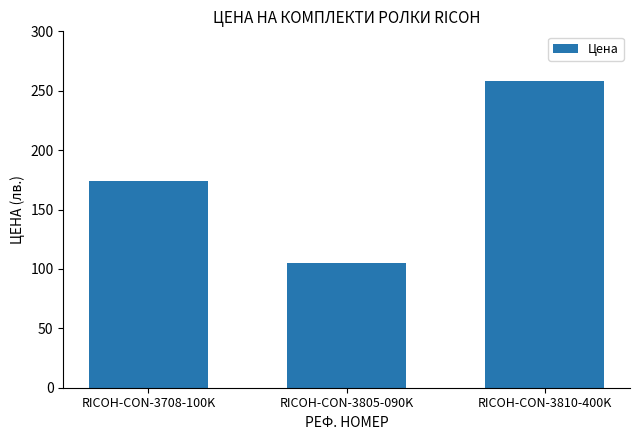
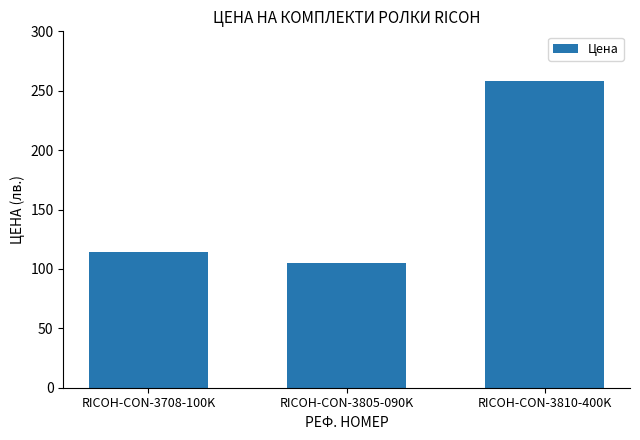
RICOH-CON-3708-100K: 174 -> 114
